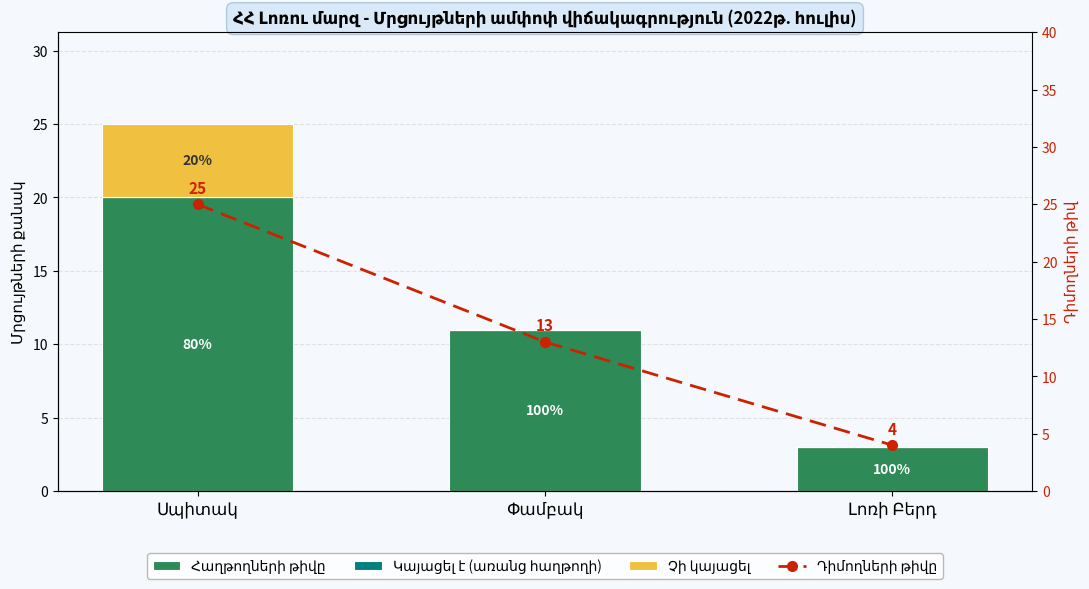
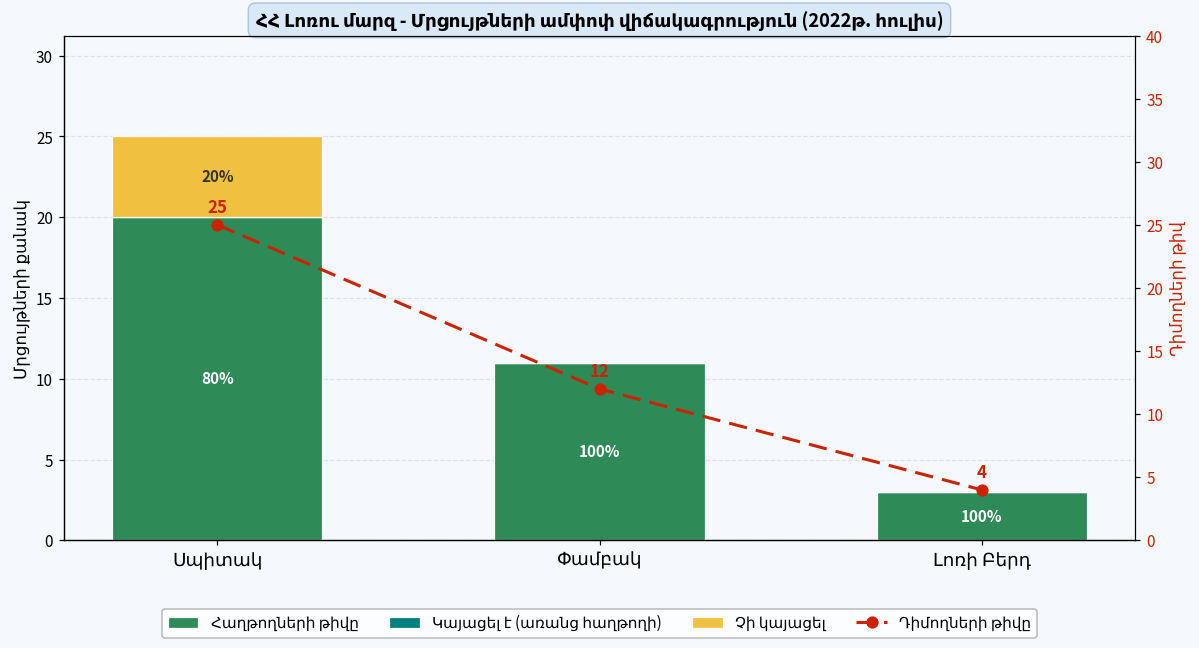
Դիմողների թիվը, Փամբակ: 13 -> 12
